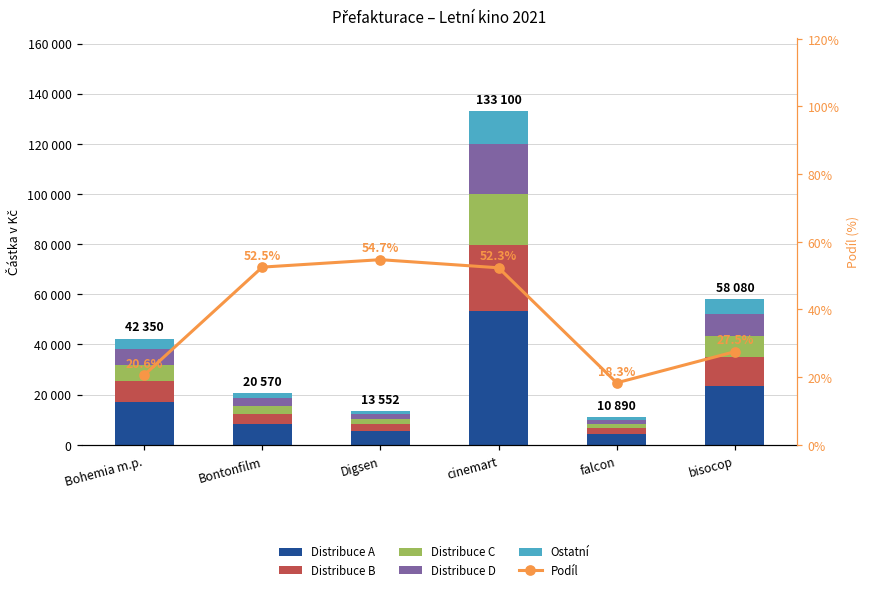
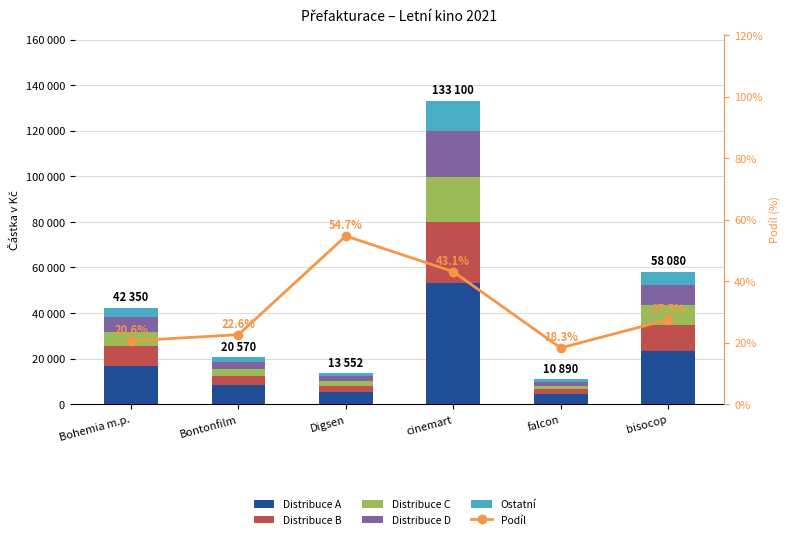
Podíl, Bontonfilm: 52.5% -> 22.6%
Podíl, cinemart: 52.3% -> 43.1%
